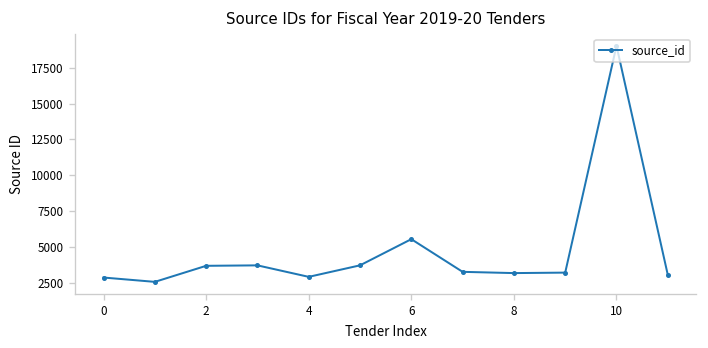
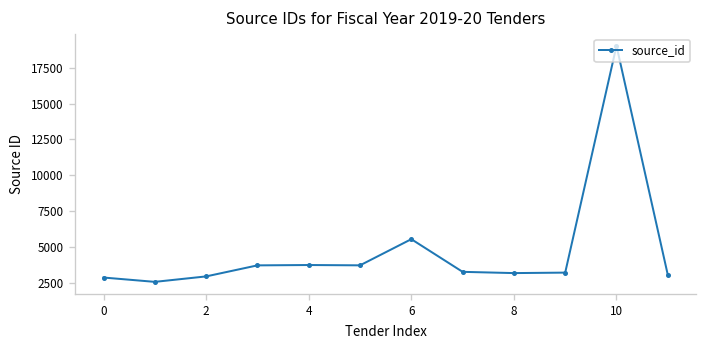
2: 3700 -> 3000
4: 2900 -> 3800
